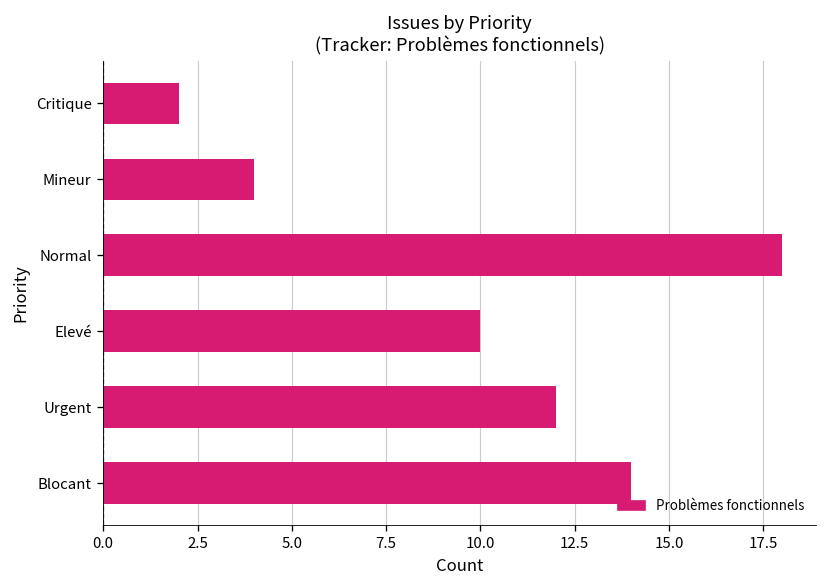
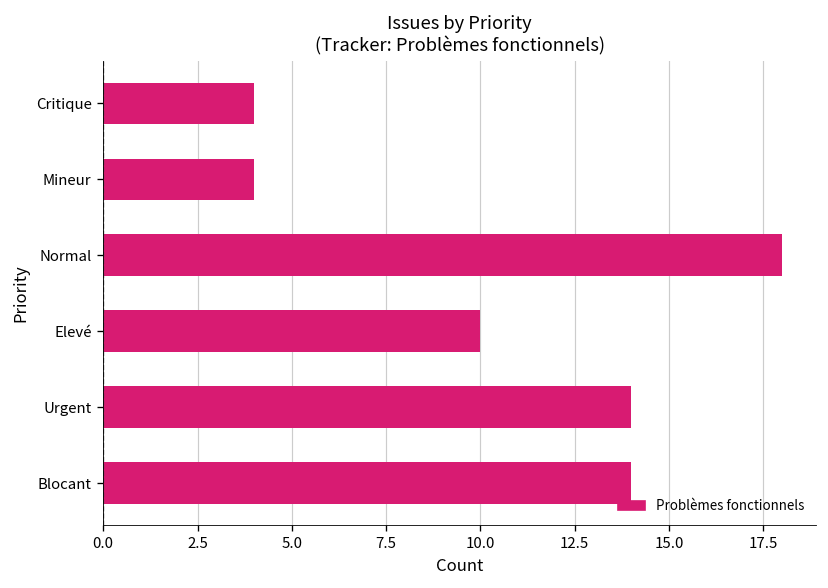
Critique: 2 -> 4
Urgent: 12 -> 14
